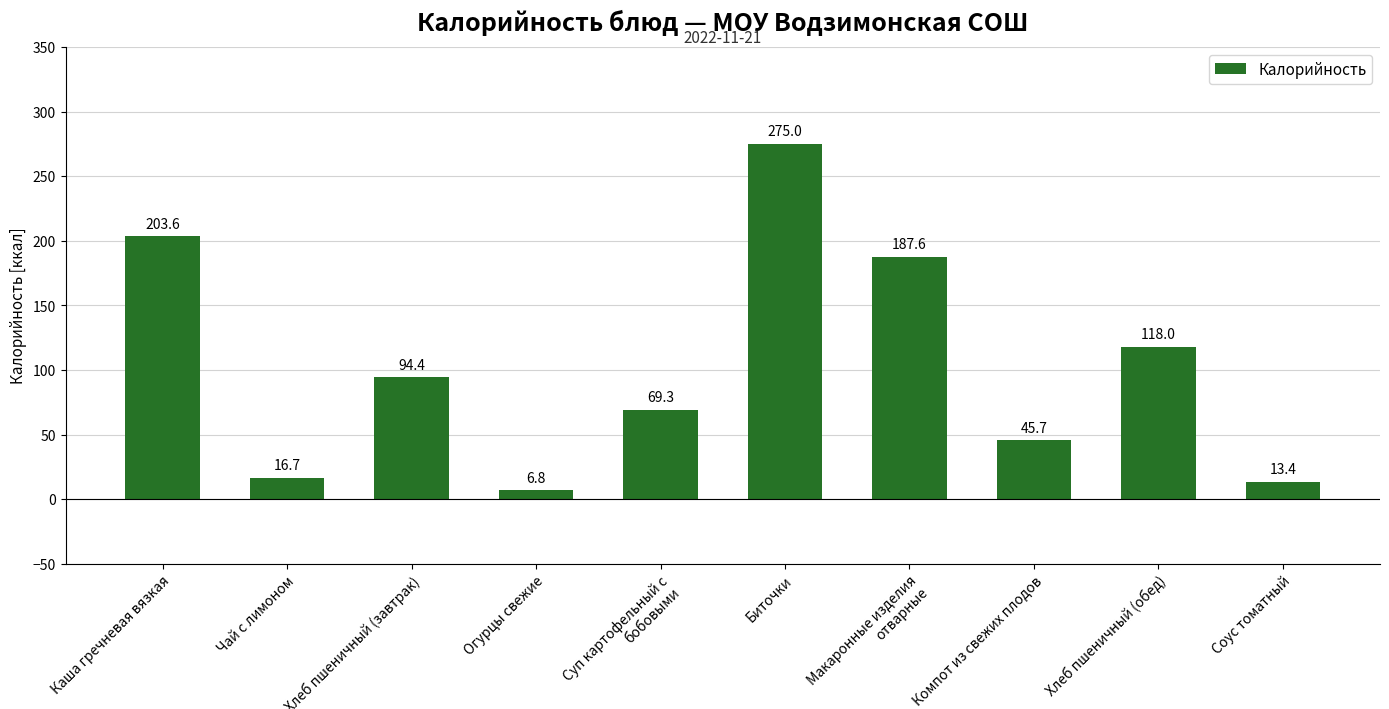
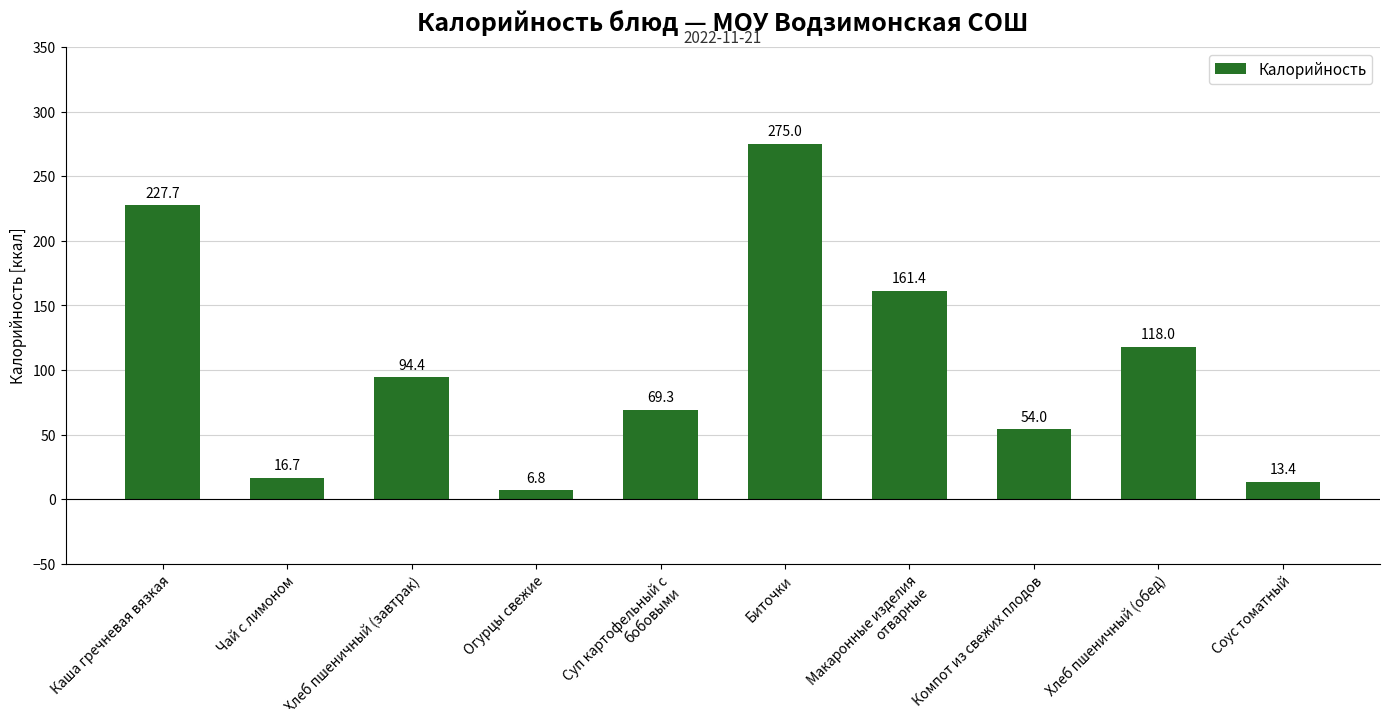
Каша гречневая вязкая: 203.6 -> 227.7
Макаронные изделия отварные: 187.6 -> 161.4
Компот из свежих плодов: 45.7 -> 54.0
